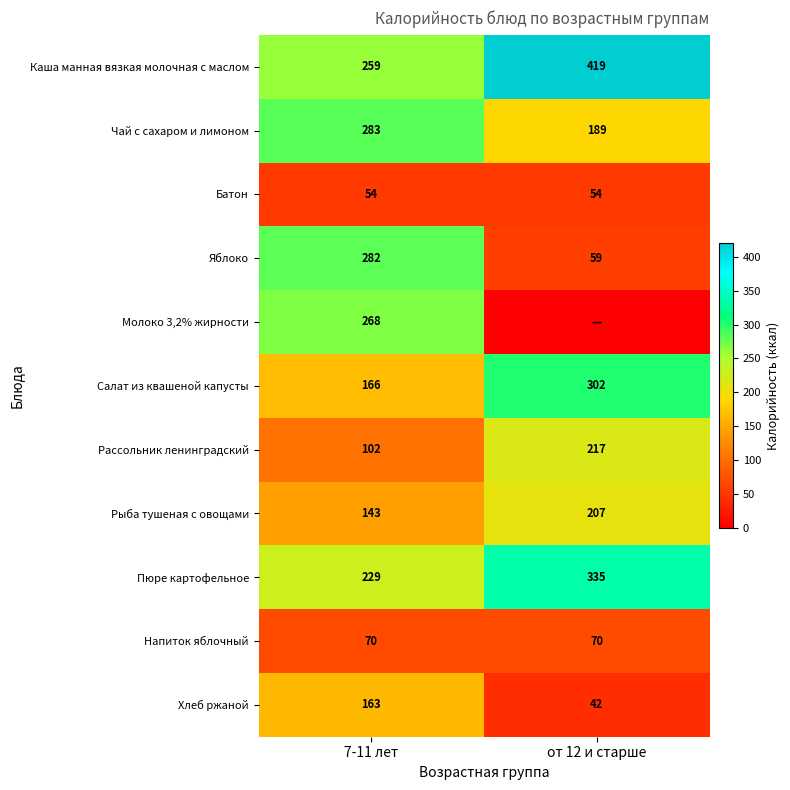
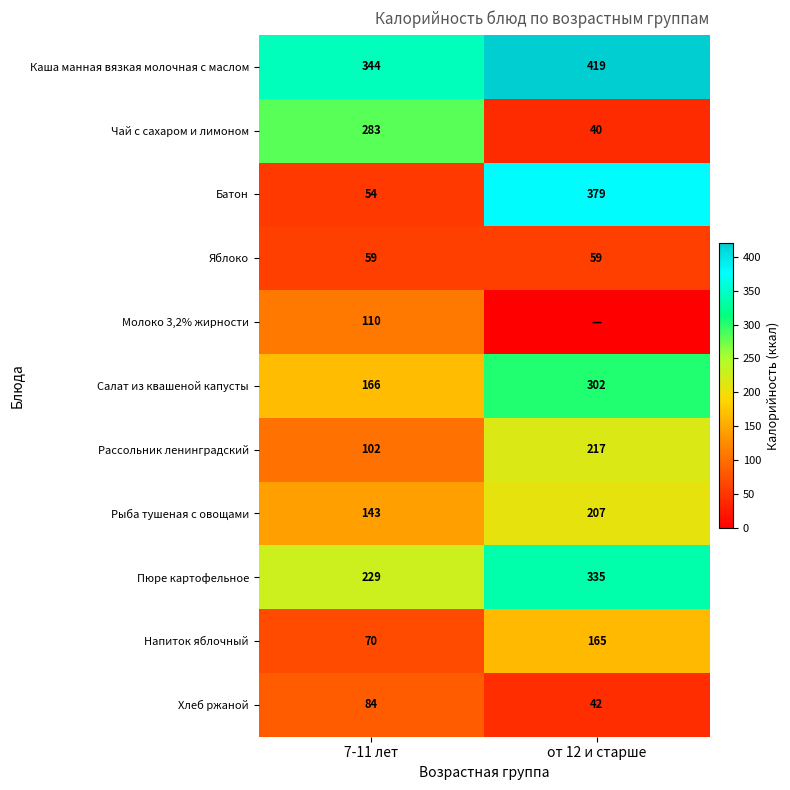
Каша манная вязкая молочная с маслом, 7-11 лет: 259 -> 344
Чай с сахаром и лимоном, от 12 и старше: 189 -> 40
Батон, от 12 и старше: 54 -> 379
Яблоко, 7-11 лет: 282 -> 59
Молоко 3,2% жирности, 7-11 лет: 268 -> 110
Напиток яблочный, от 12 и старше: 70 -> 165
Хлеб ржаной, 7-11 лет: 163 -> 84
